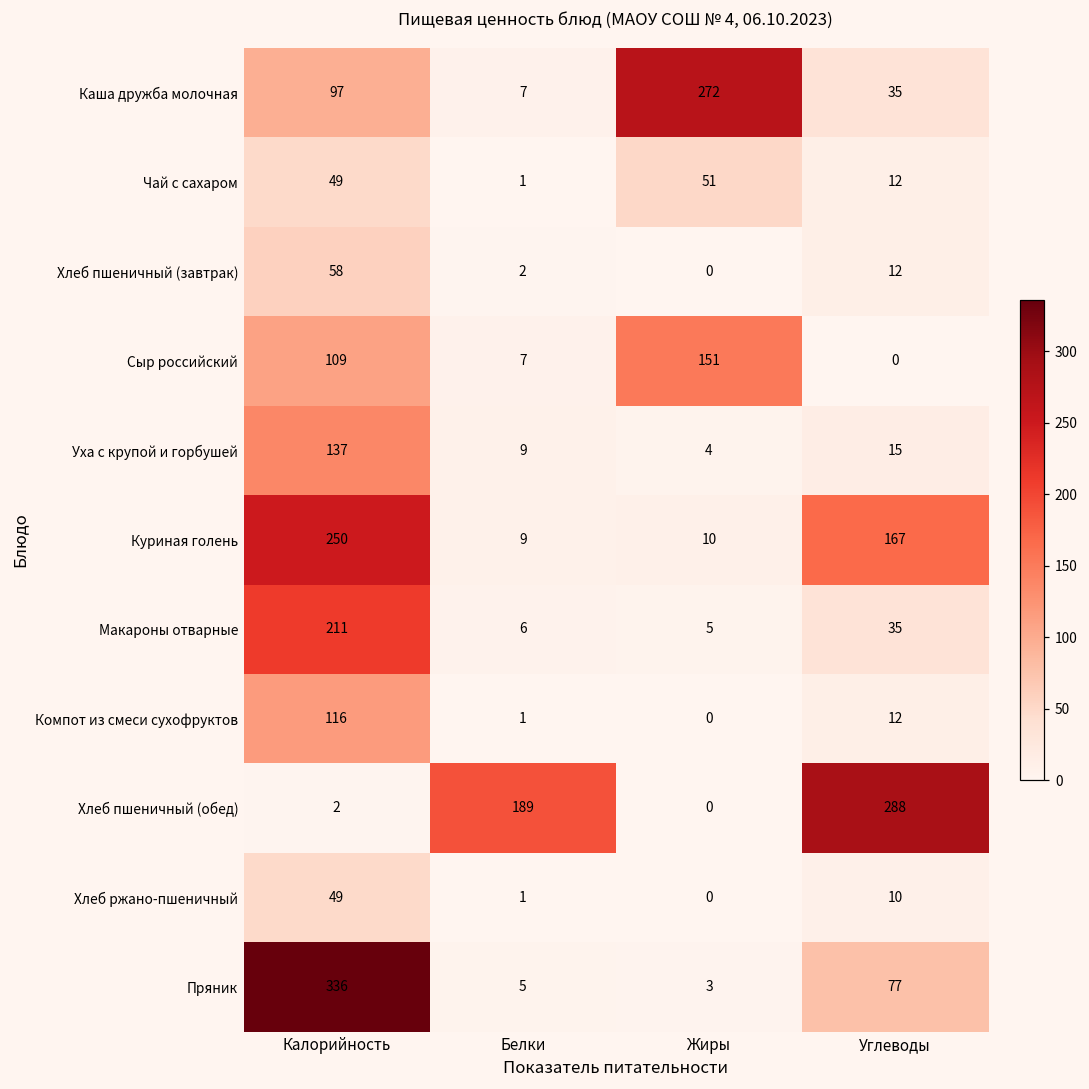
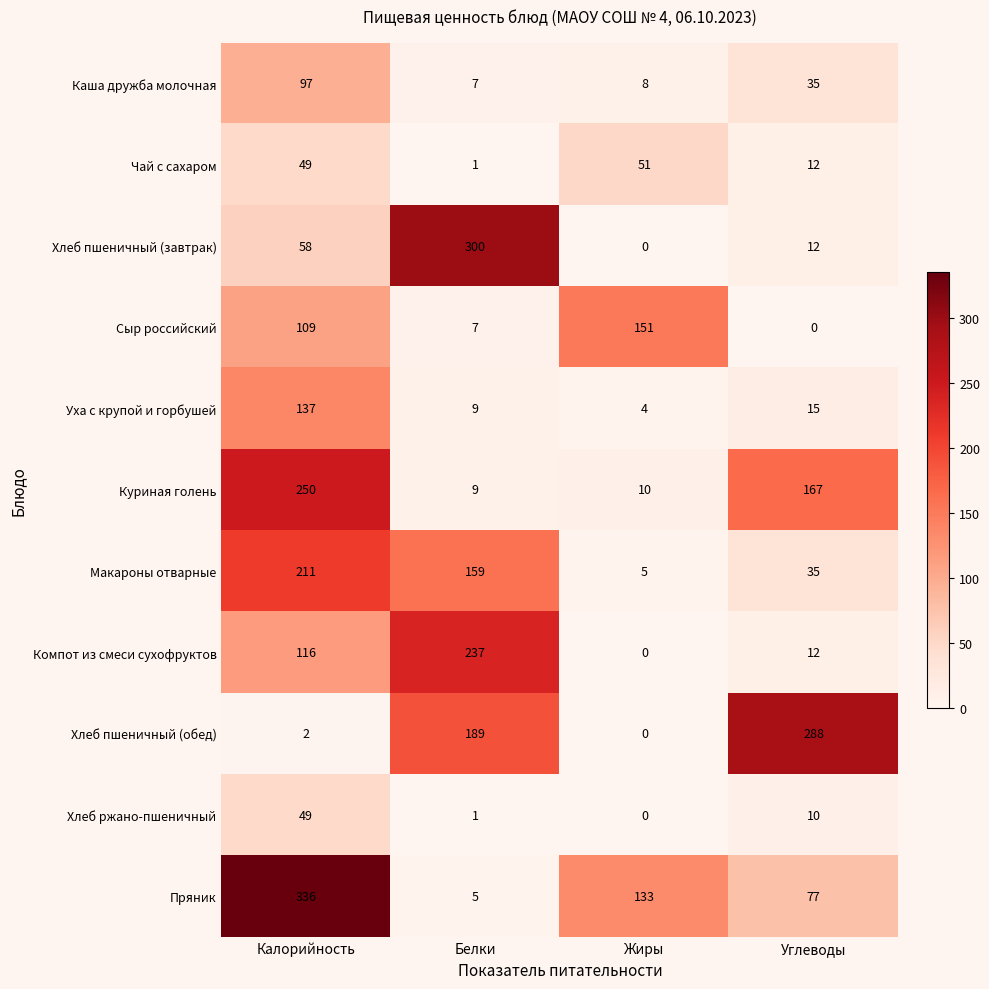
Каша дружба молочная, Жиры: 272 -> 8
Хлеб пшеничный (завтрак), Белки: 2 -> 300
Макароны отварные, Белки: 6 -> 159
Компот из смеси сухофруктов, Белки: 1 -> 237
Пряник, Жиры: 3 -> 133
